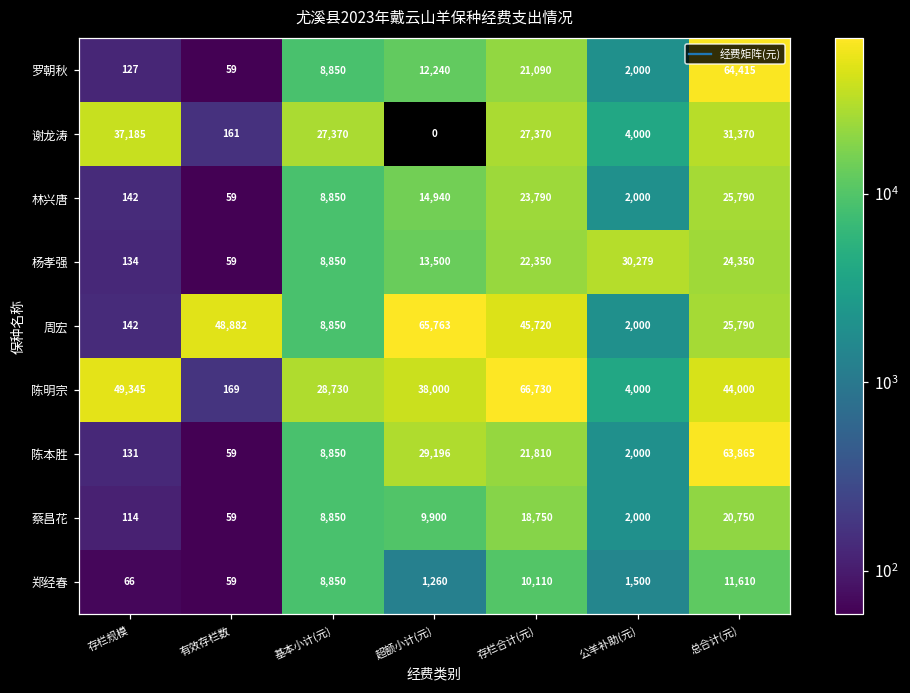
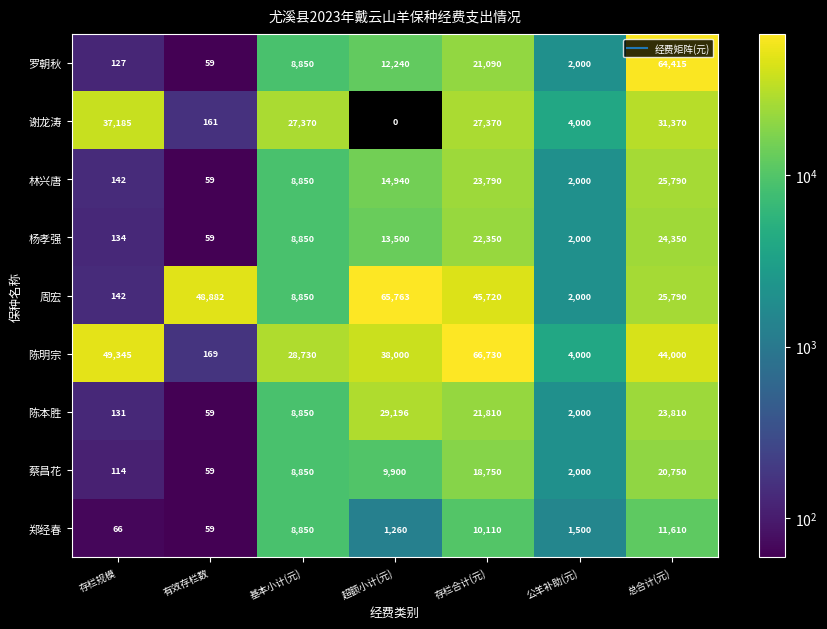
杨孝强, 公羊补助(元): 30,279 -> 2,000
陈本胜, 总合计(元): 63,865 -> 23,810
